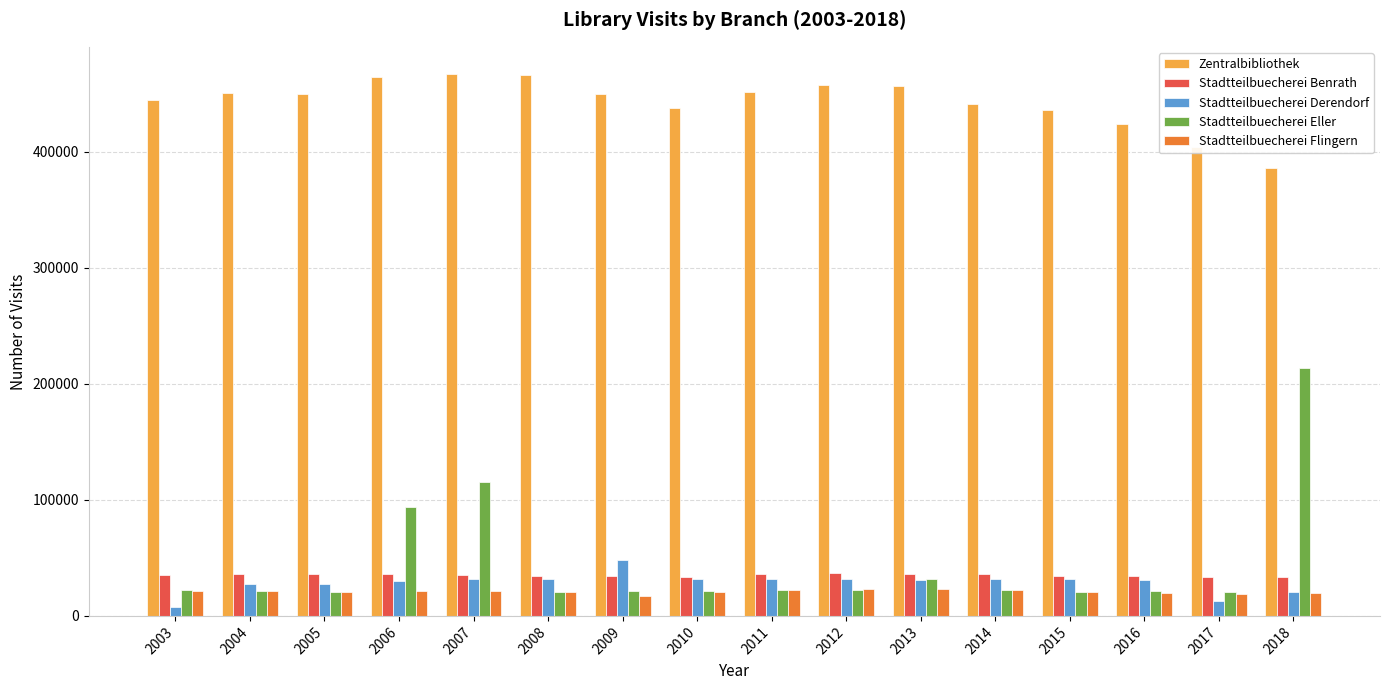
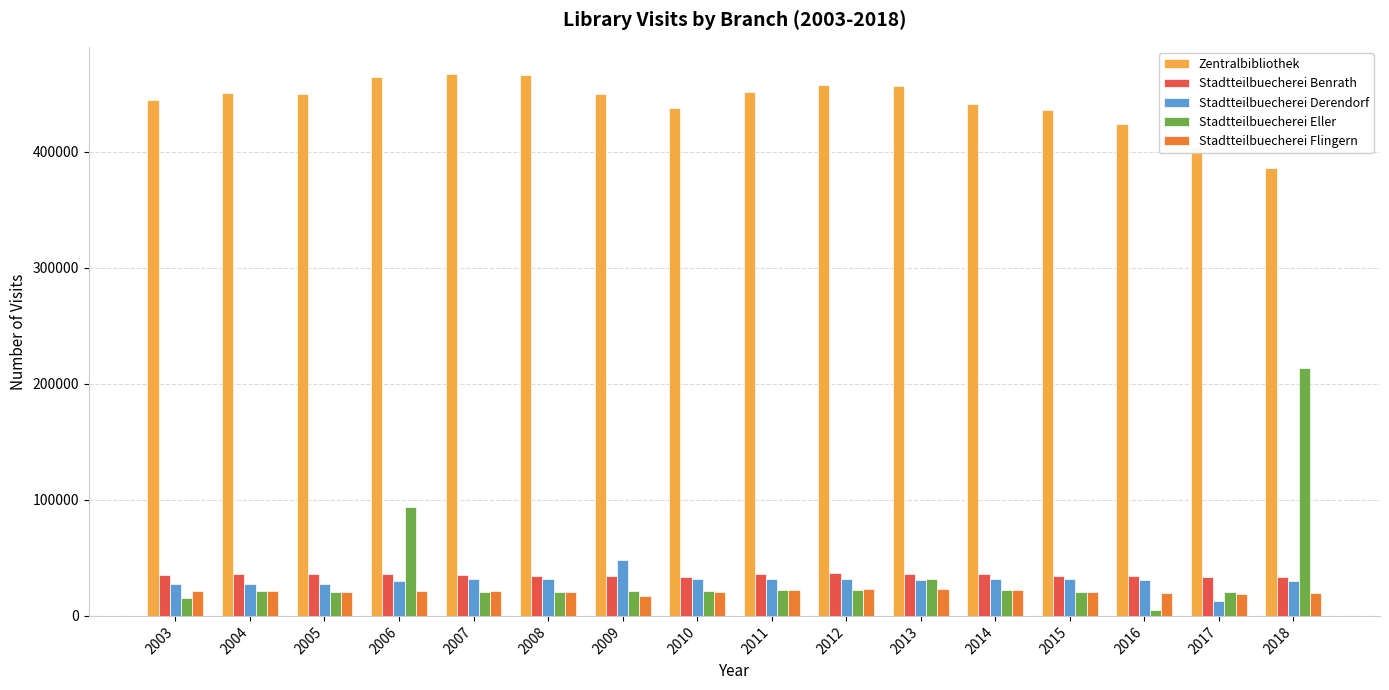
Stadtteilbuecherei Derendorf, 2003: 7000 -> 27000
Stadtteilbuecherei Eller, 2003: 22000 -> 15000
Stadtteilbuecherei Eller, 2007: 115000 -> 21000
Stadtteilbuecherei Eller, 2016: 21000 -> 5000
Stadtteilbuecherei Derendorf, 2018: 20000 -> 30000
